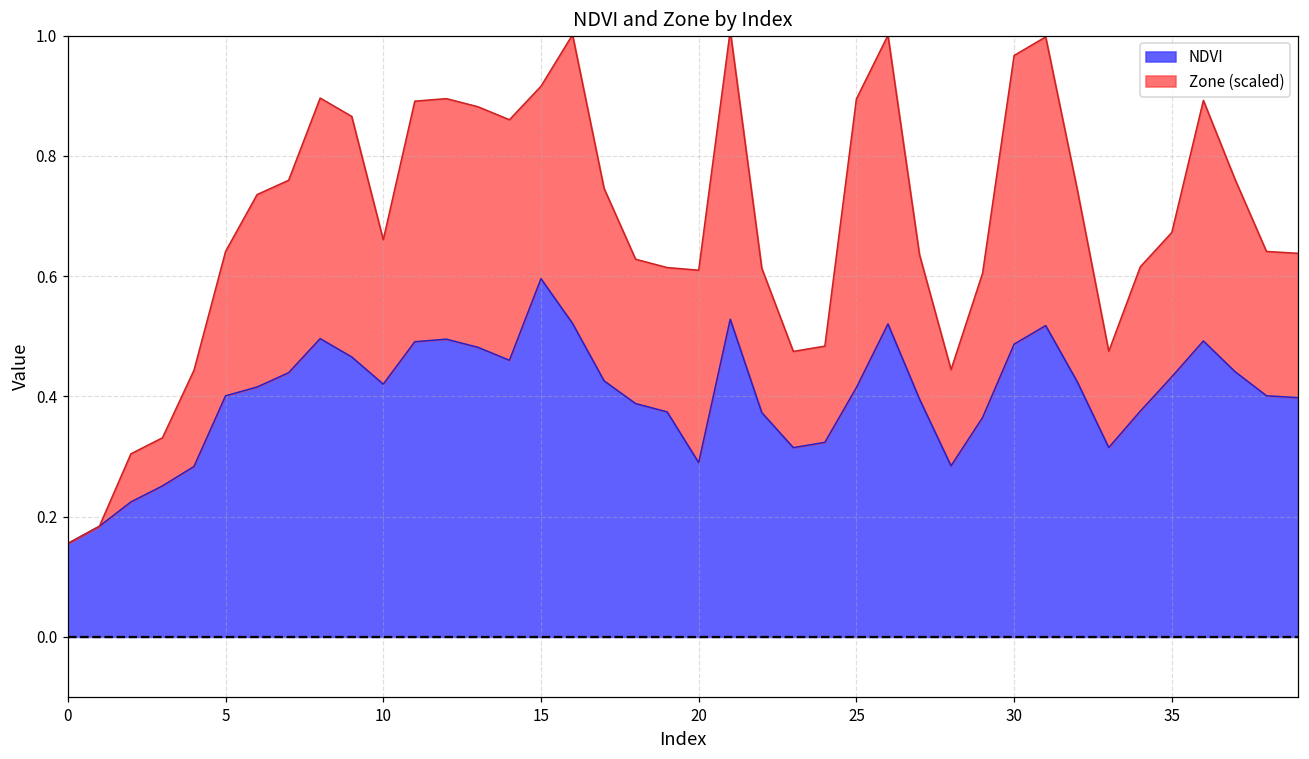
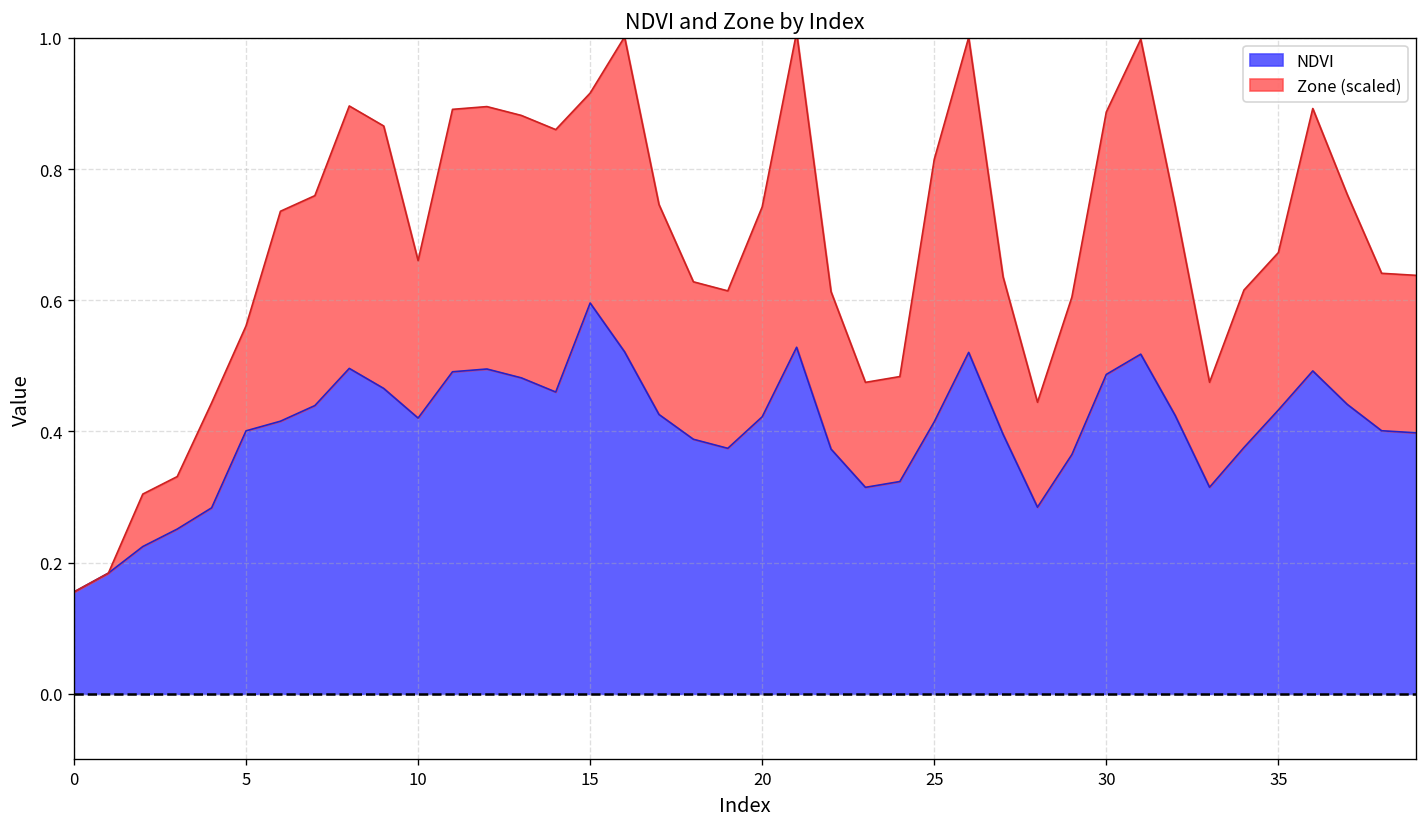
Zone (scaled), 5: 0.24 -> 0.16
NDVI, 20: 0.29 -> 0.42
Zone (scaled), 25: 0.48 -> 0.40
Zone (scaled), 30: 0.48 -> 0.40
